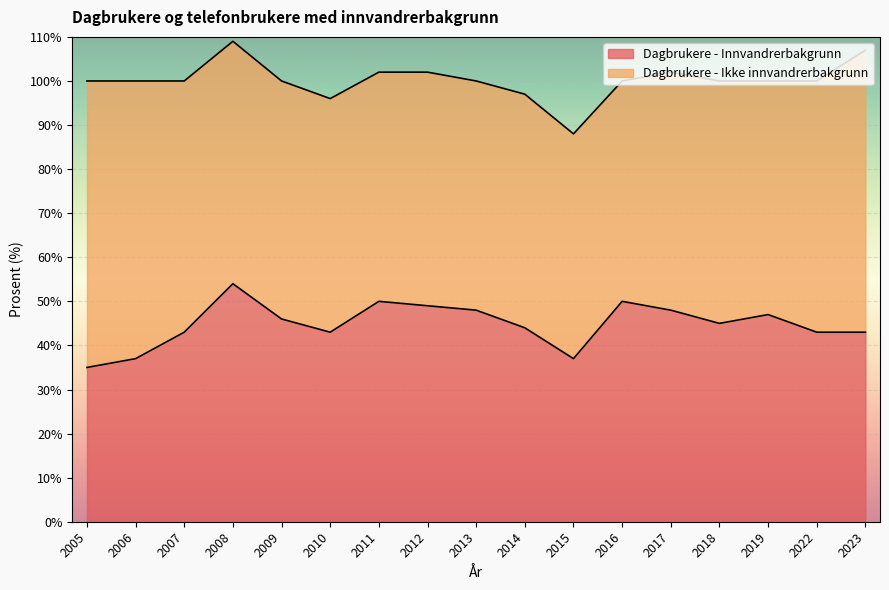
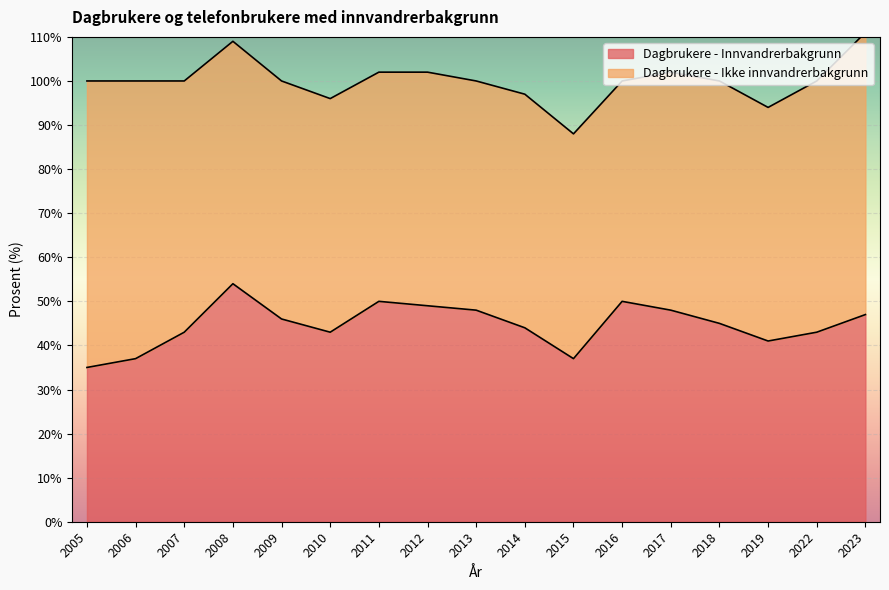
Dagbrukere - Innvandrerbakgrunn, 2019: 47% -> 41%
Dagbrukere - Innvandrerbakgrunn, 2023: 43% -> 47%
